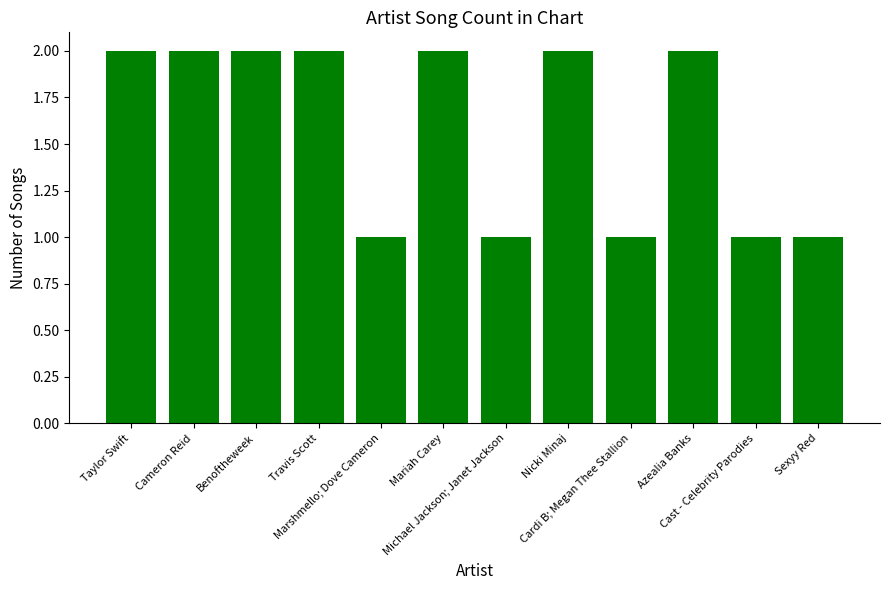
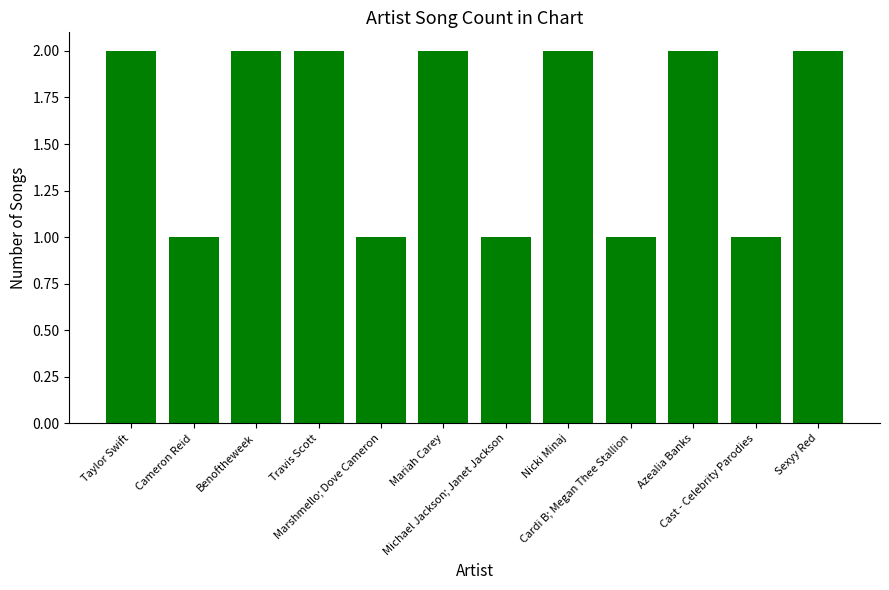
Cameron Reid: 2 -> 1
Sexyy Red: 1 -> 2
